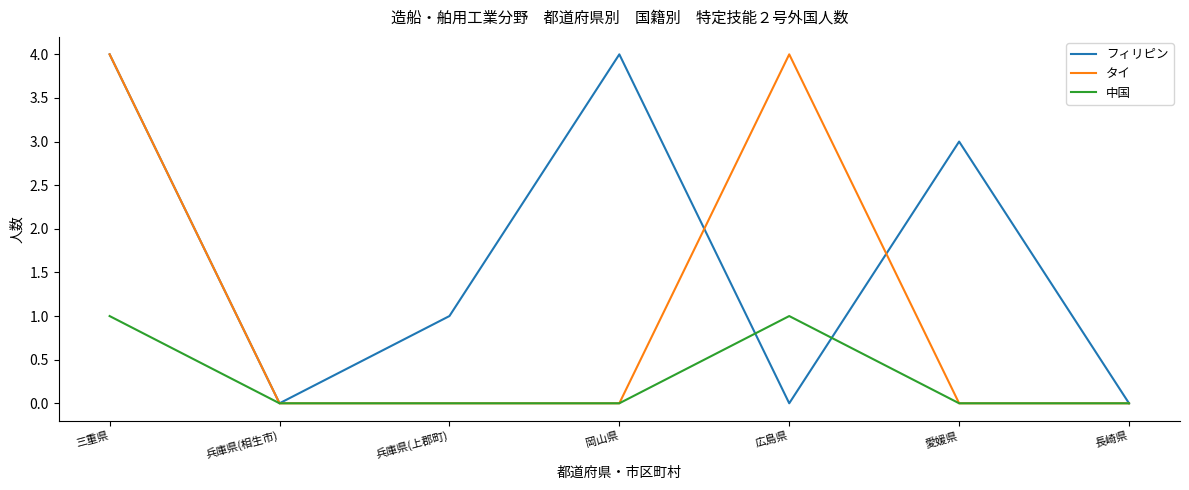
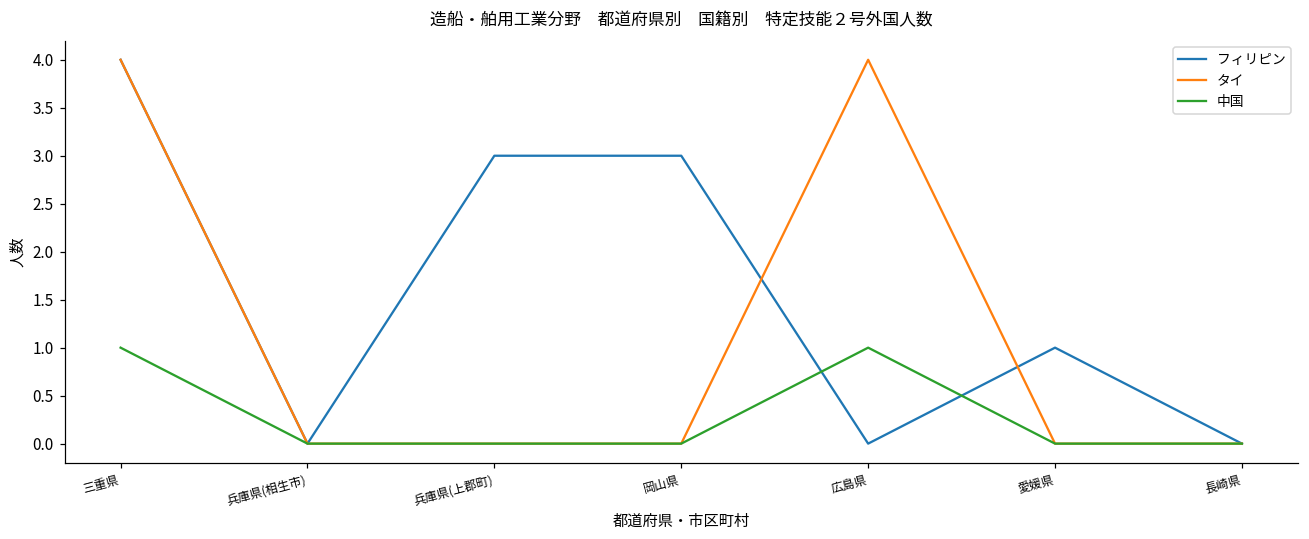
フィリピン, 兵庫県(上郡町): 1 -> 3
フィリピン, 岡山県: 4 -> 3
フィリピン, 愛媛県: 3 -> 1
